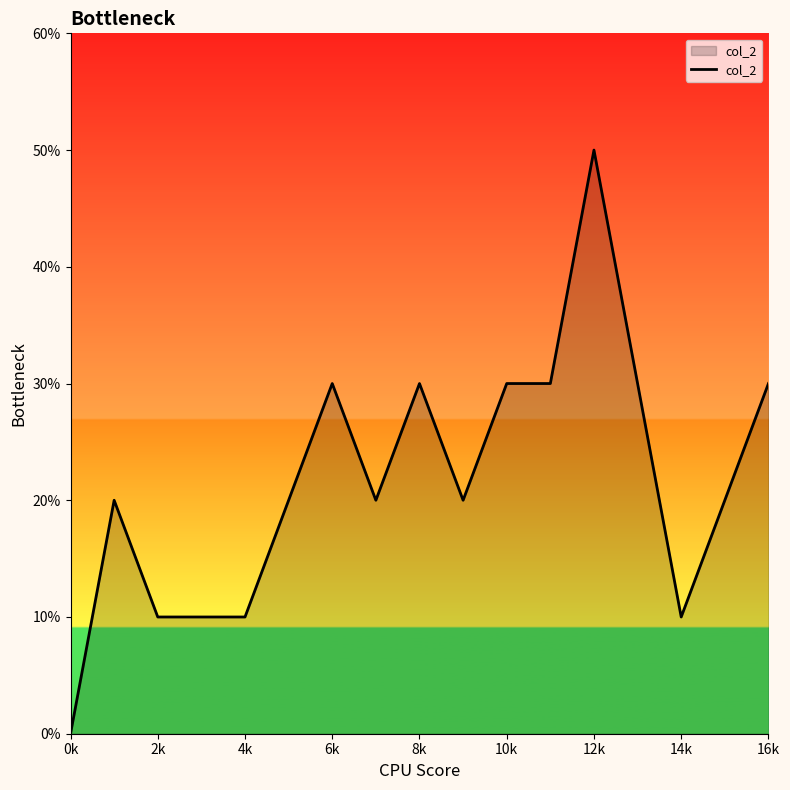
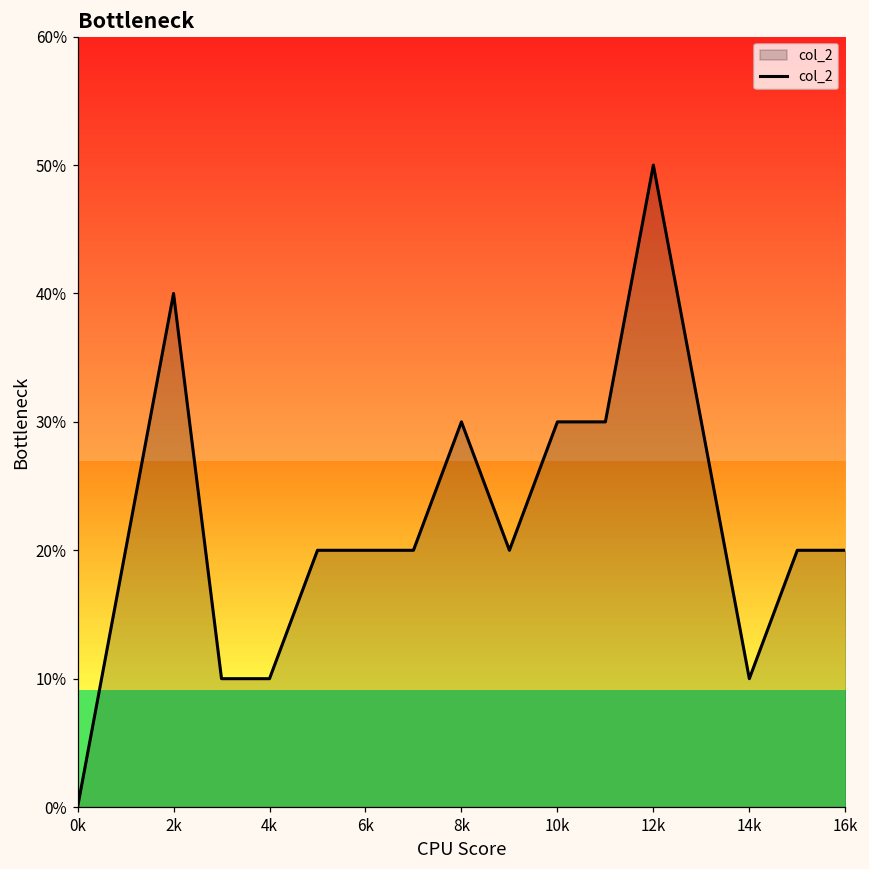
2k: 10.0% -> 40.0%
6k: 30.0% -> 20.0%
16k: 30.0% -> 20.0%
